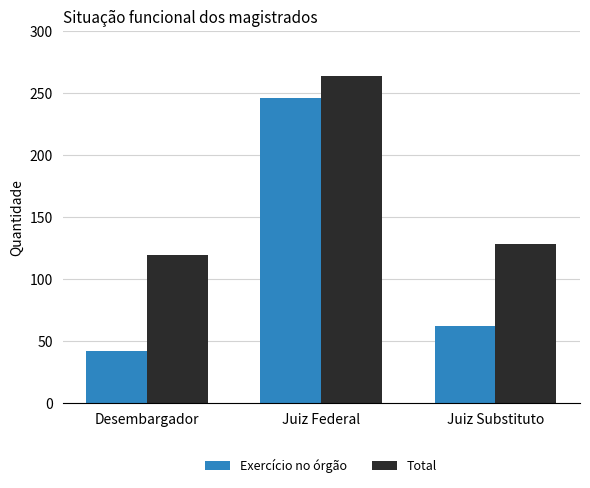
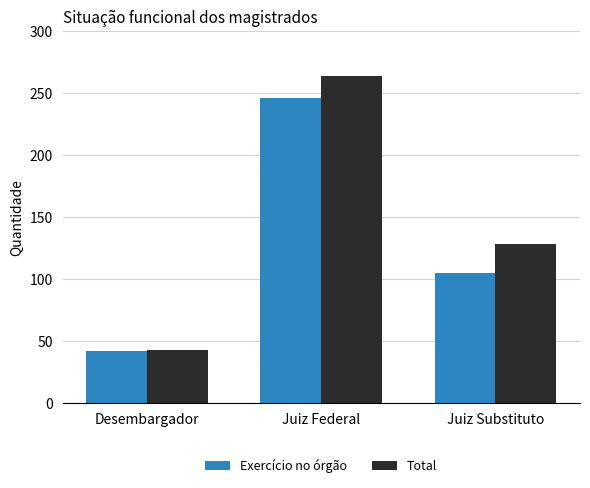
Total, Desembargador: 119 -> 43
Exercício no órgão, Juiz Substituto: 62 -> 105
